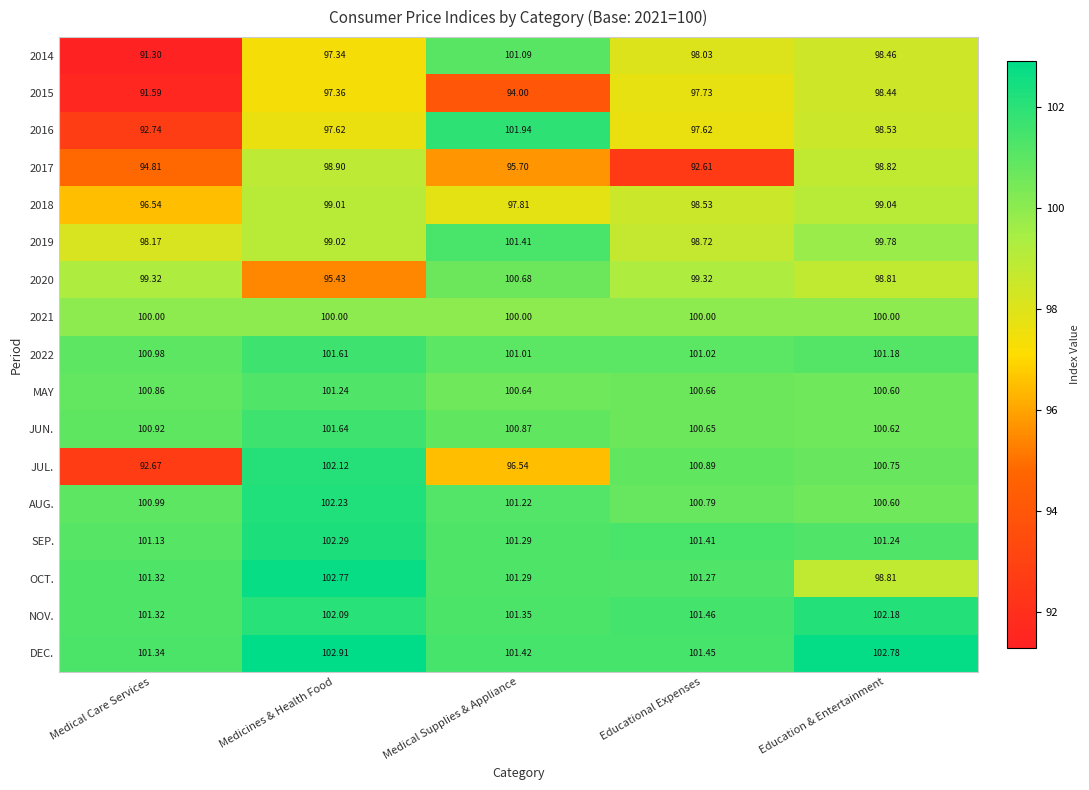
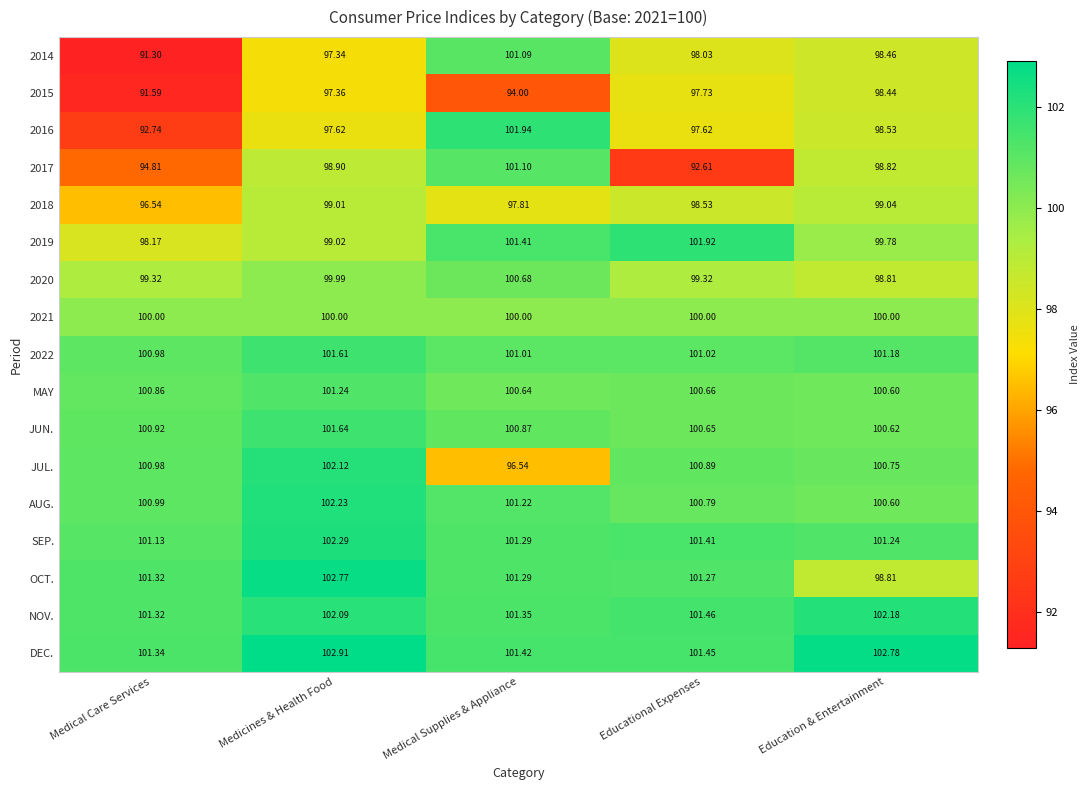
2017, Medical Supplies & Appliance: 95.70 -> 101.10
2019, Educational Expenses: 98.72 -> 101.92
2020, Medicines & Health Food: 95.43 -> 99.99
JUL., Medical Care Services: 92.67 -> 100.98
